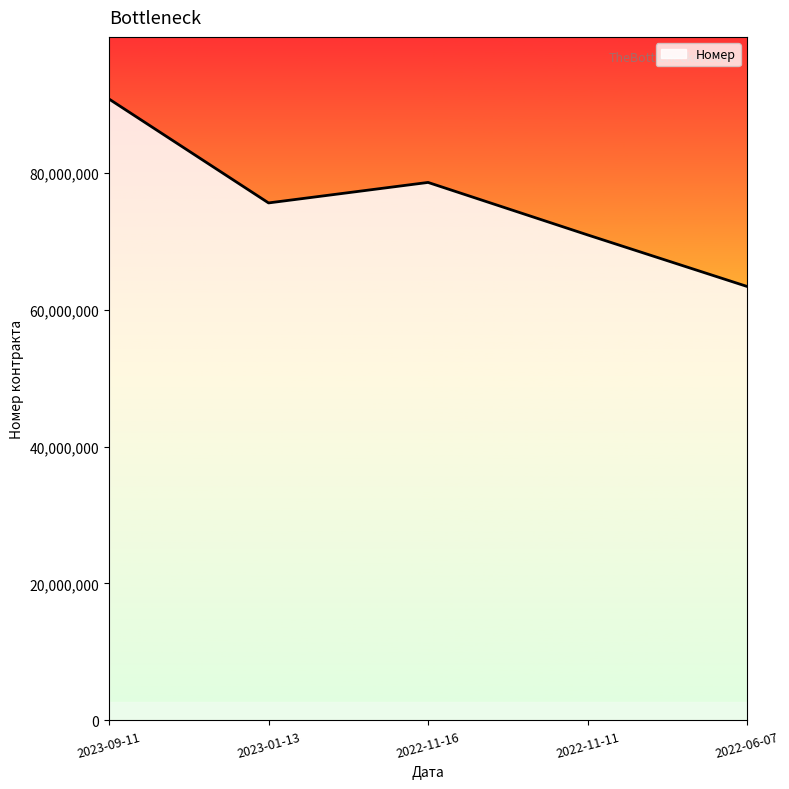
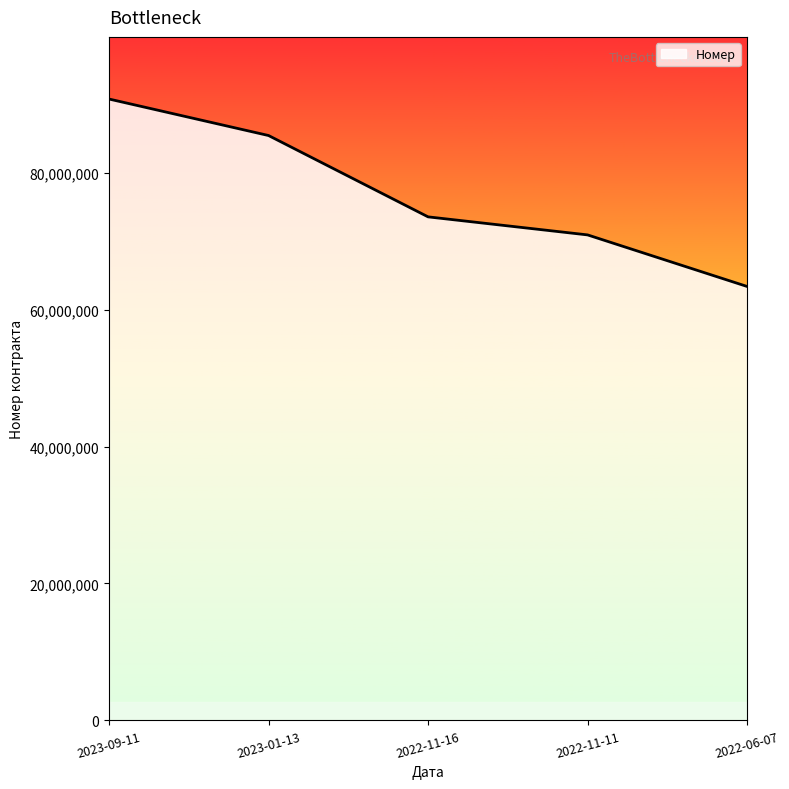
2023-01-13: 76,000,000 -> 85,000,000
2022-11-16: 79,000,000 -> 74,000,000
